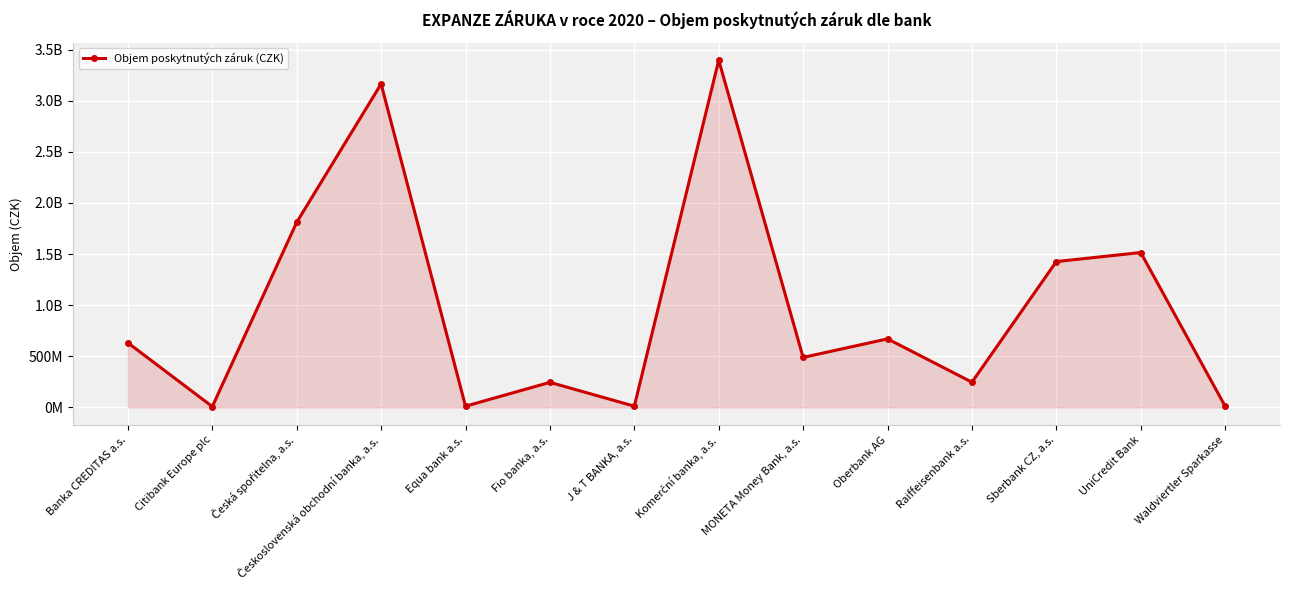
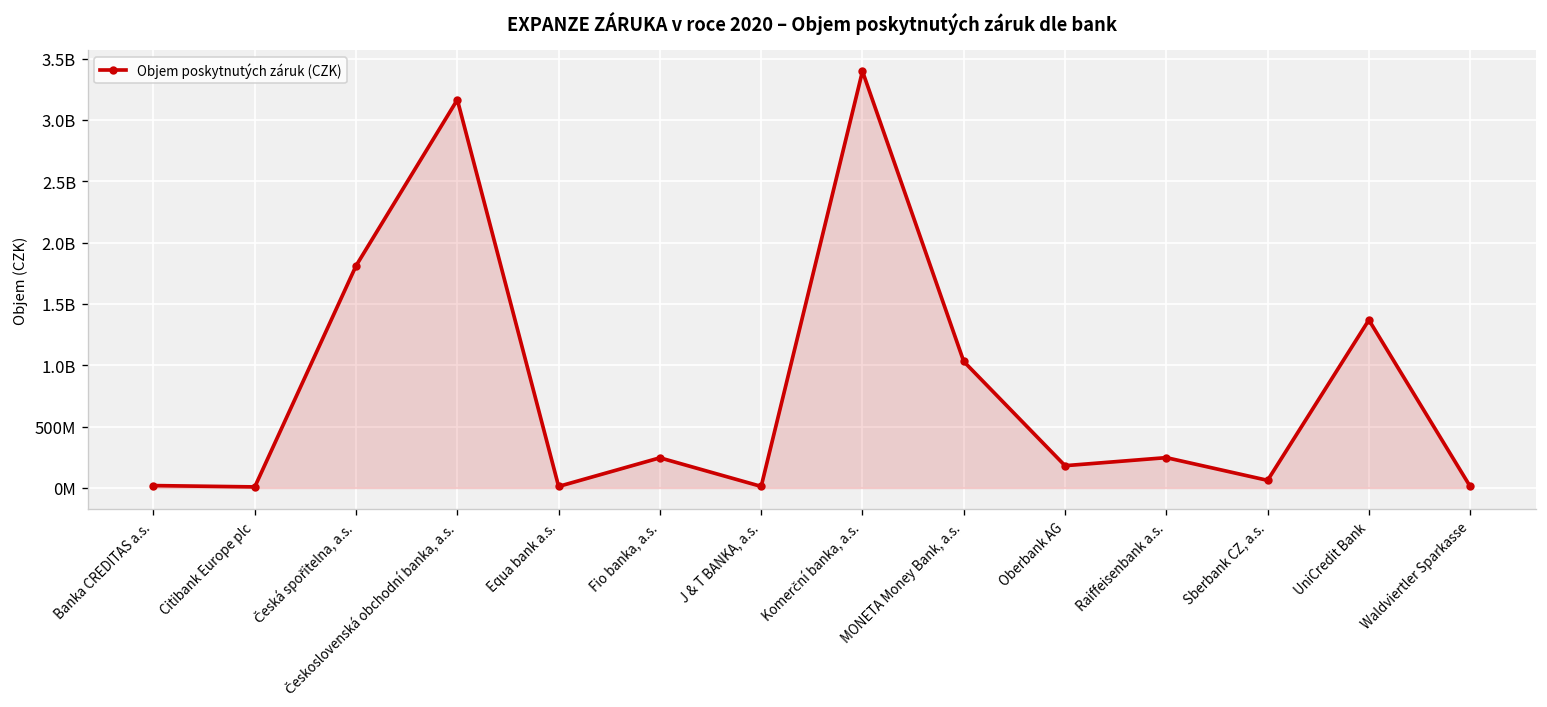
Banka CREDITAS a.s.: 630000000 -> 20000000
MONETA Money Bank, a.s.: 490000000 -> 1030000000
Oberbank AG: 670000000 -> 180000000
Sberbank CZ, a.s.: 1430000000 -> 60000000
UniCredit Bank: 1510000000 -> 1370000000
